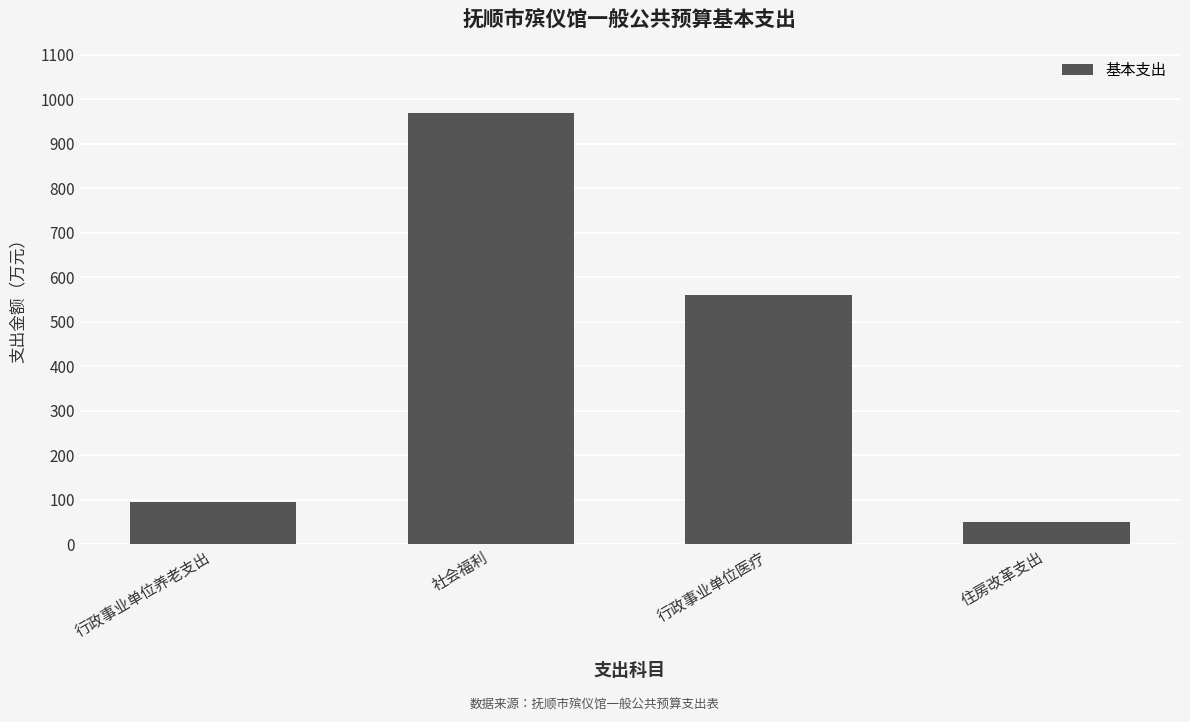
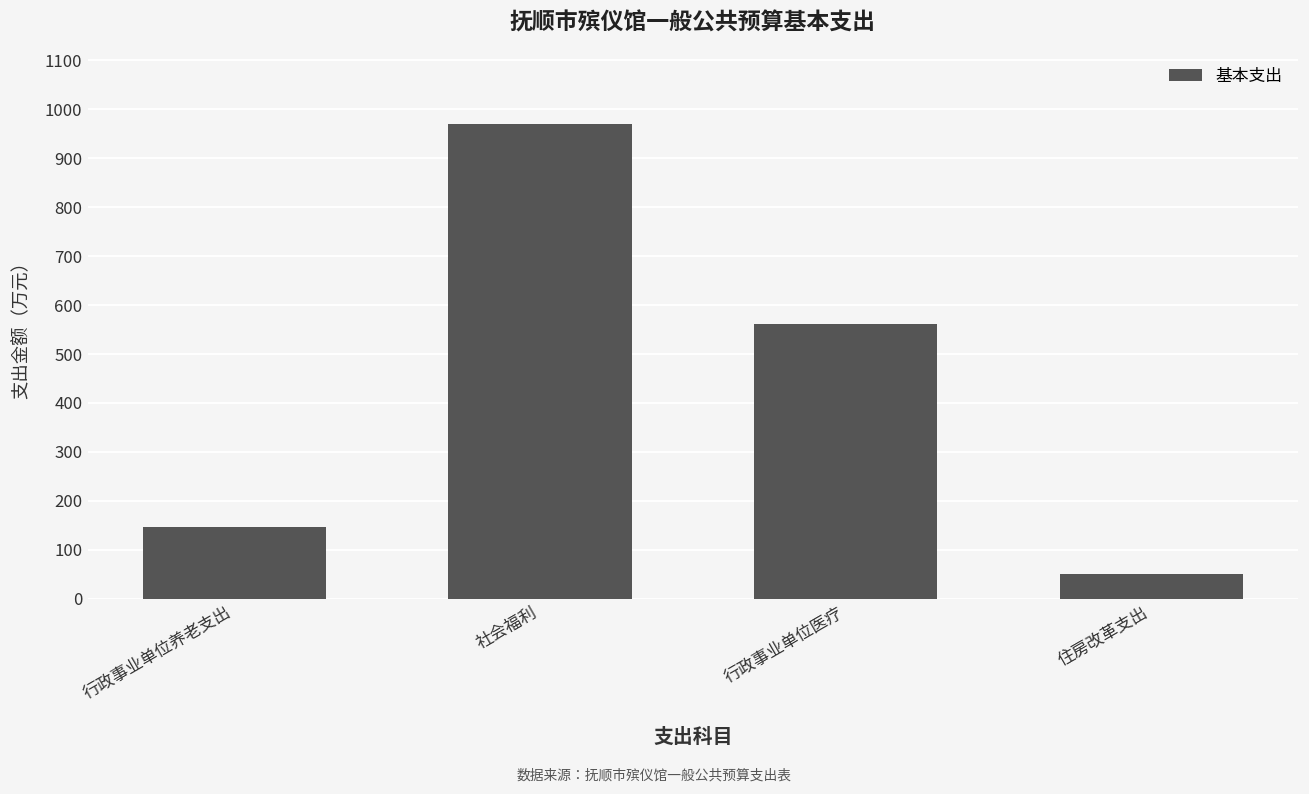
行政事业单位养老支出: 100 -> 150
